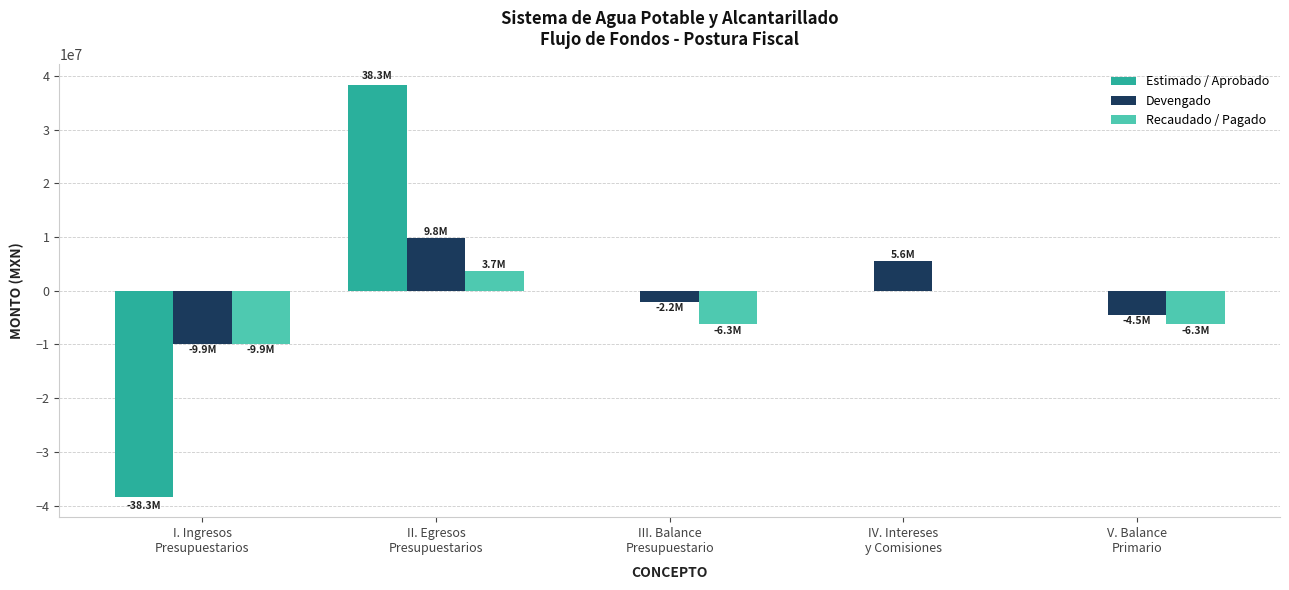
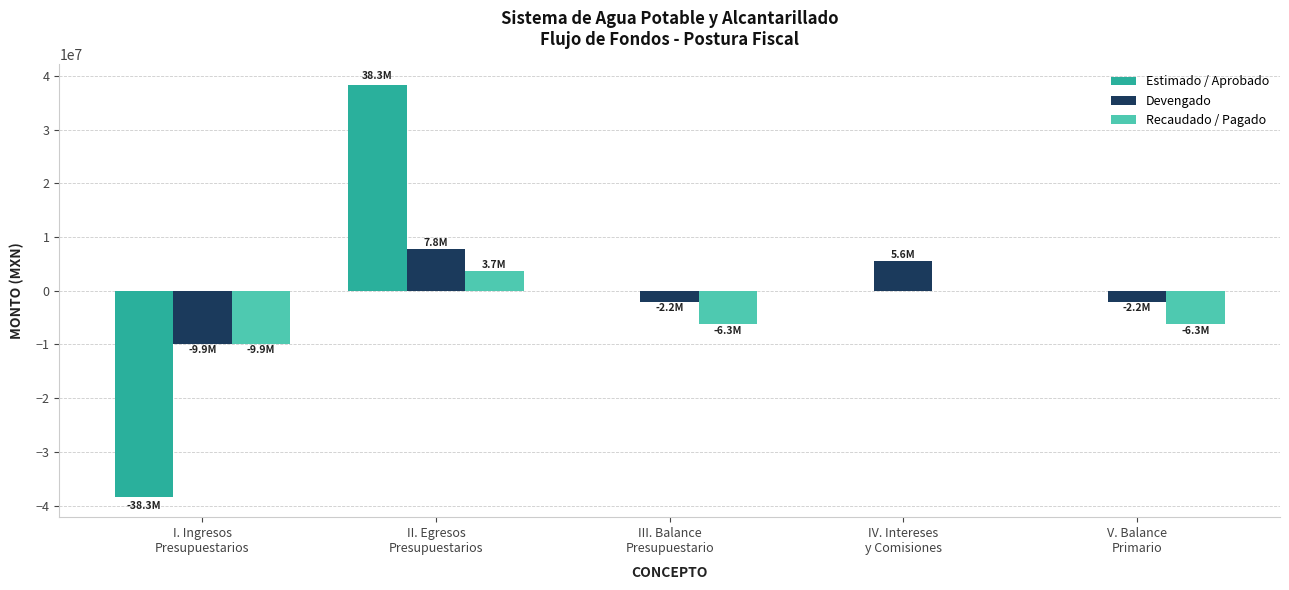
Devengado, II. Egresos Presupuestarios: 9.8M -> 7.8M
Devengado, V. Balance Primario: -4.5M -> -2.2M
